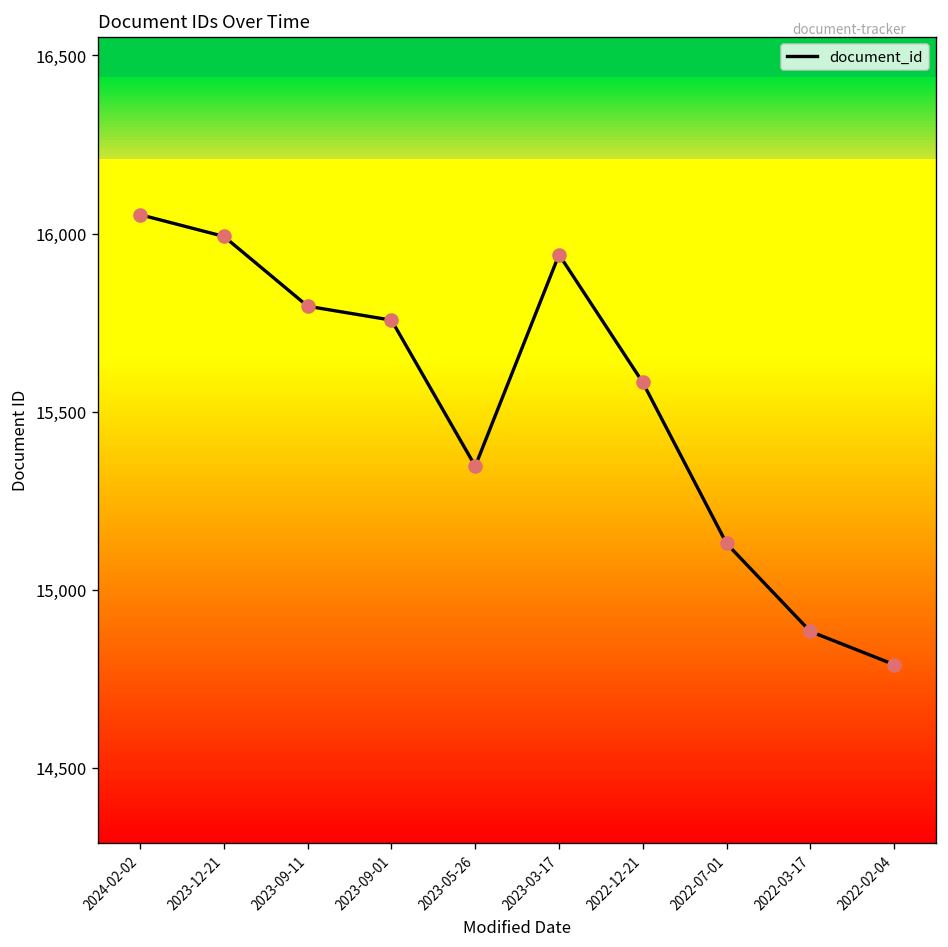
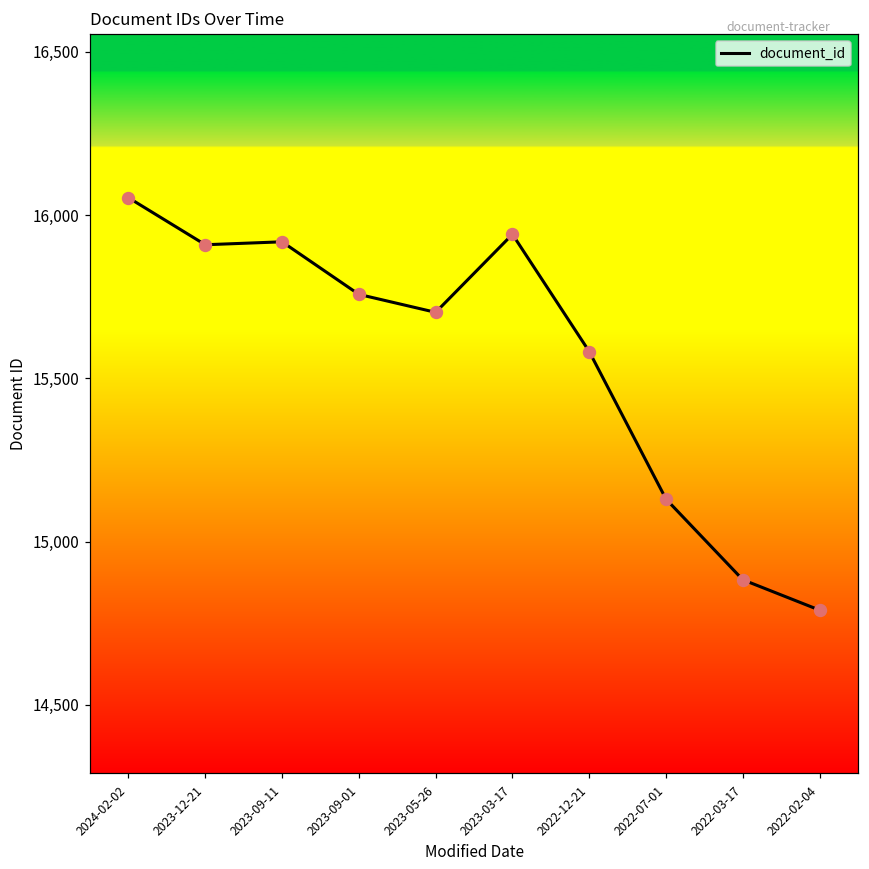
2023-12-21: 15,990 -> 15,910
2023-09-11: 15,800 -> 15,920
2023-05-26: 15,350 -> 15,700
